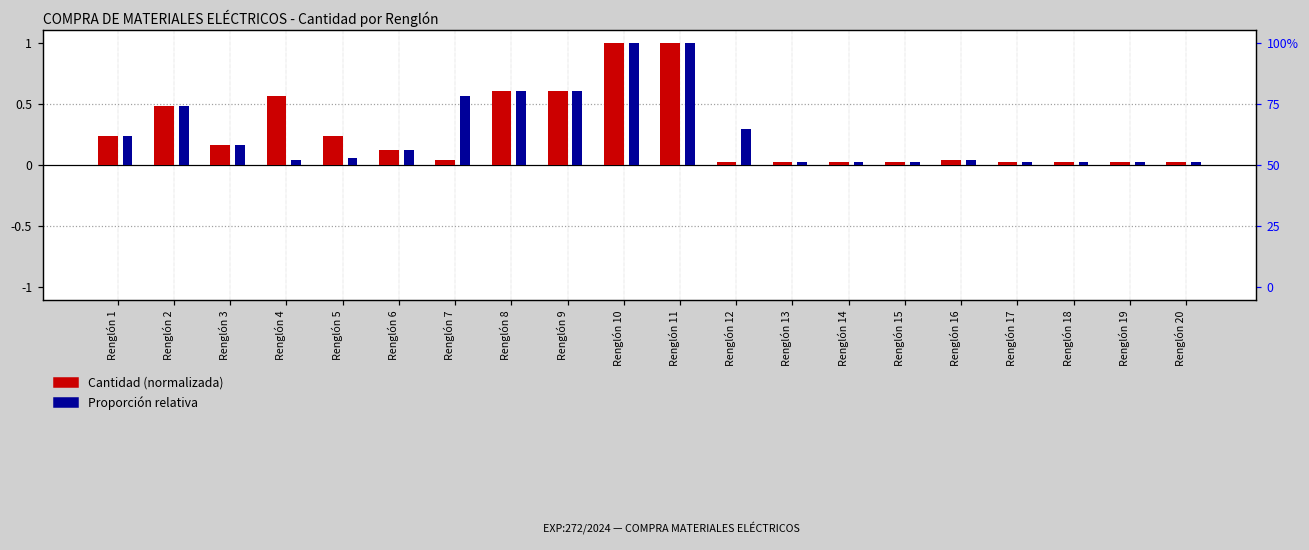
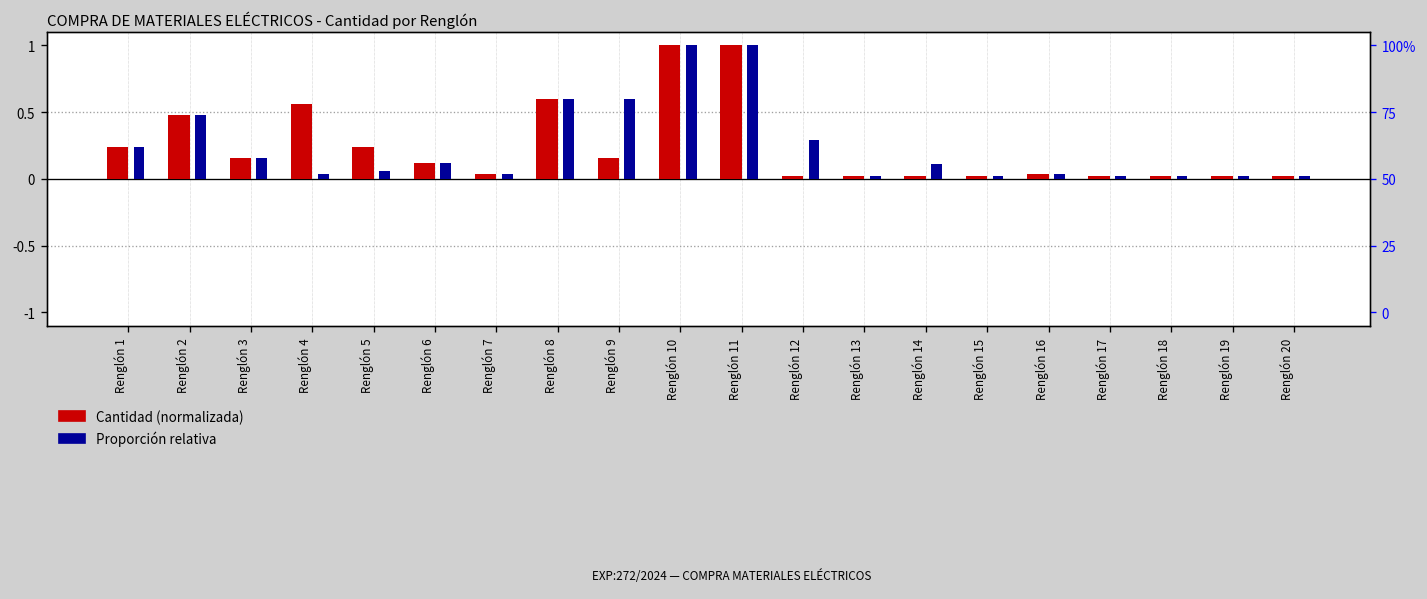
Proporción relativa, Renglón 7: 0.56 -> 0.04
Cantidad (normalizada), Renglón 9: 0.60 -> 0.16
Proporción relativa, Renglón 14: 0.02 -> 0.11
